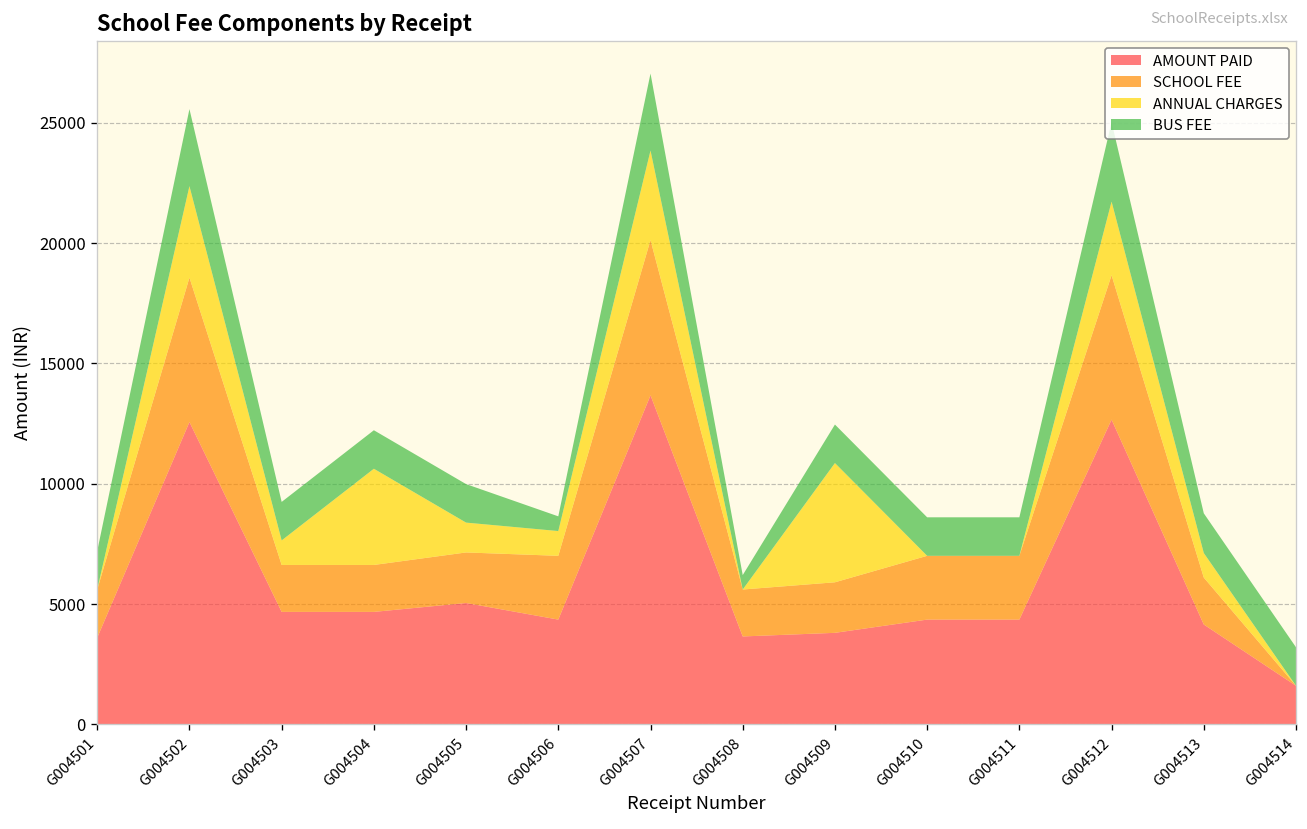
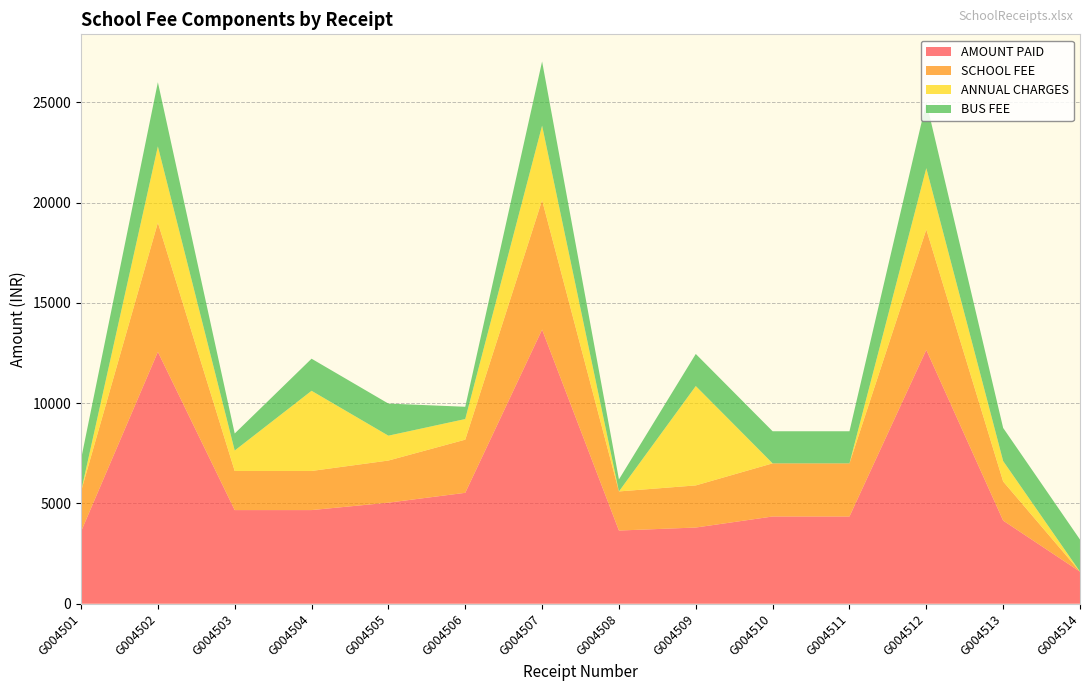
SCHOOL FEE, G004502: 6000 -> 6400
BUS FEE, G004503: 1600 -> 800
AMOUNT PAID, G004506: 4400 -> 5500
